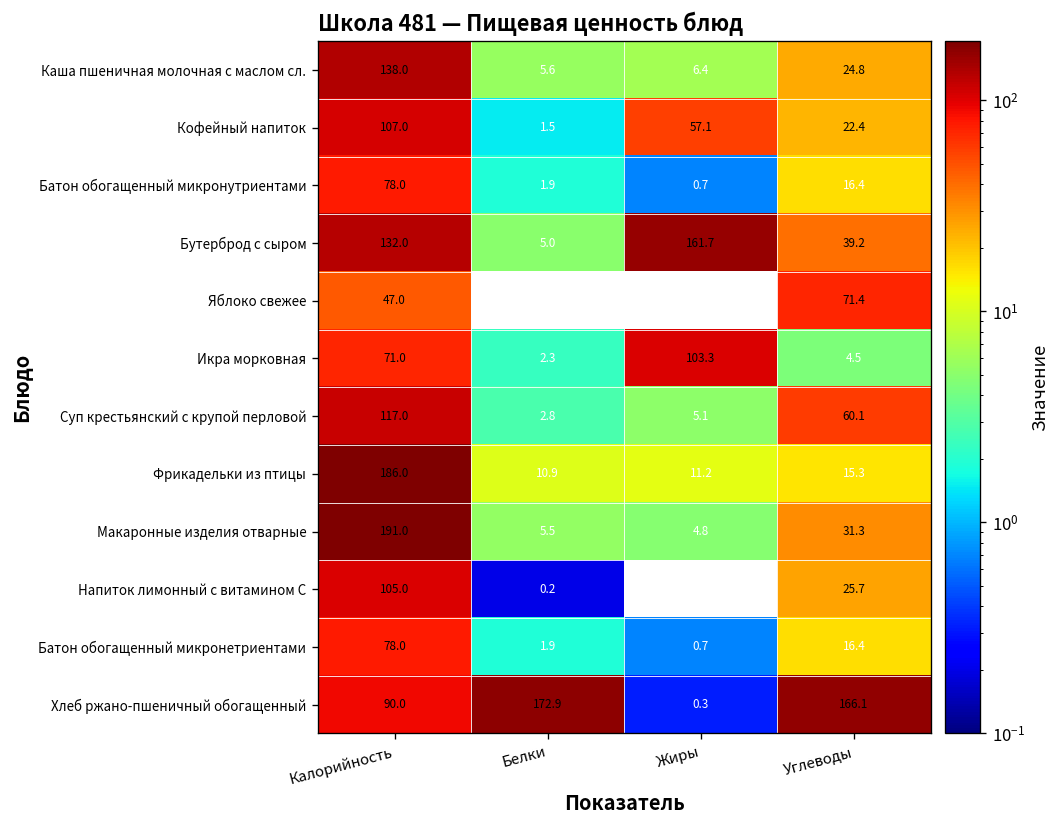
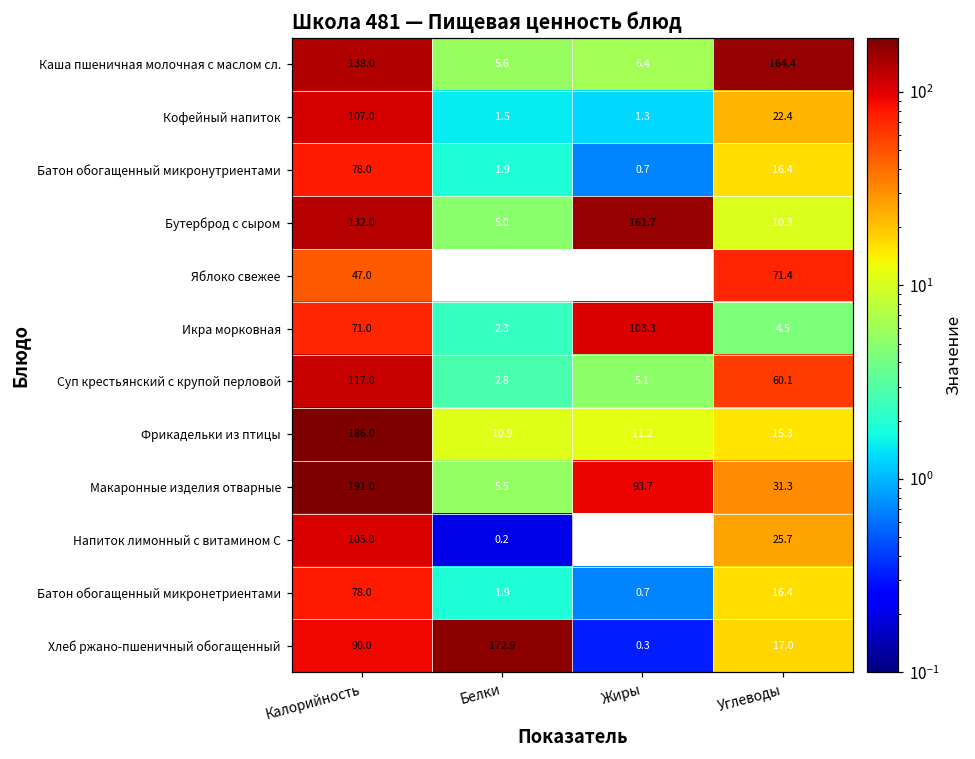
Каша пшеничная молочная с маслом сл., Углеводы: 24.8 -> 164.4
Кофейный напиток, Жиры: 57.1 -> 1.3
Бутерброд с сыром, Углеводы: 39.2 -> 10.3
Макаронные изделия отварные, Жиры: 4.8 -> 93.7
Хлеб ржано-пшеничный обогащенный, Углеводы: 166.1 -> 17.0
